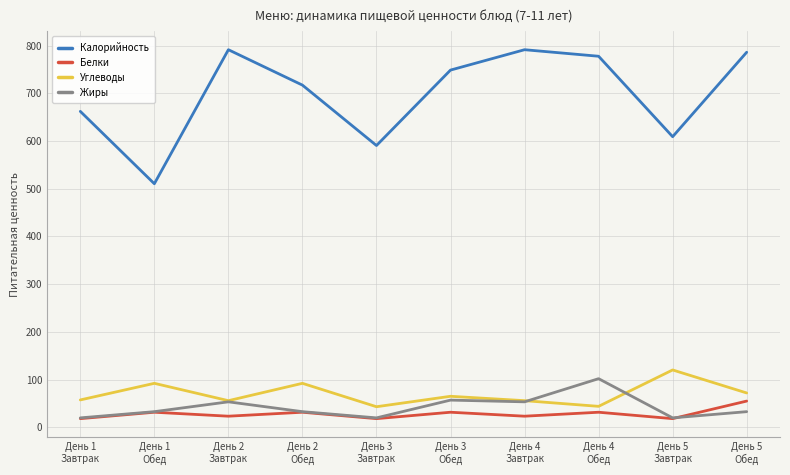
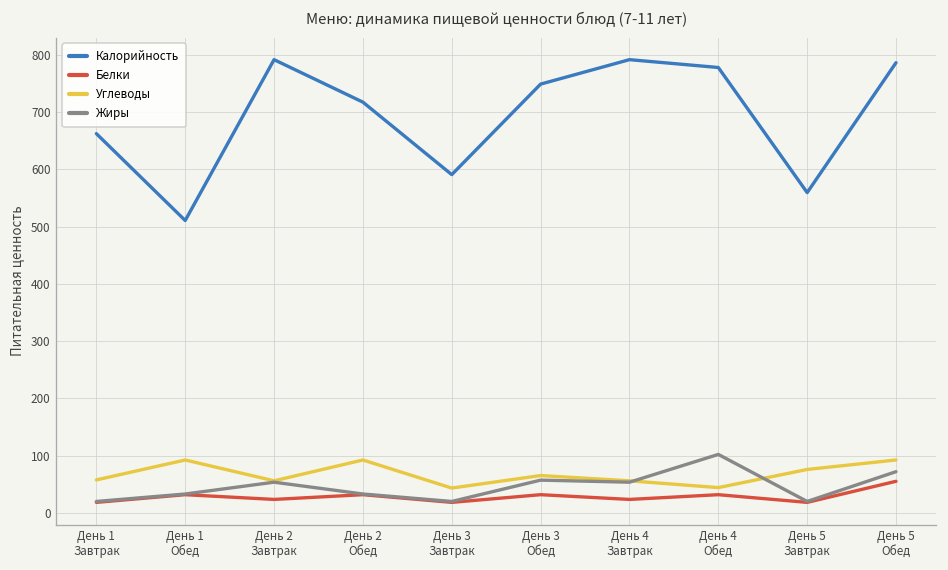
Калорийность, День 5 Завтрак: 610 -> 560
Углеводы, День 5 Завтрак: 120 -> 80
Углеводы, День 5 Обед: 70 -> 90
Жиры, День 5 Обед: 30 -> 70
